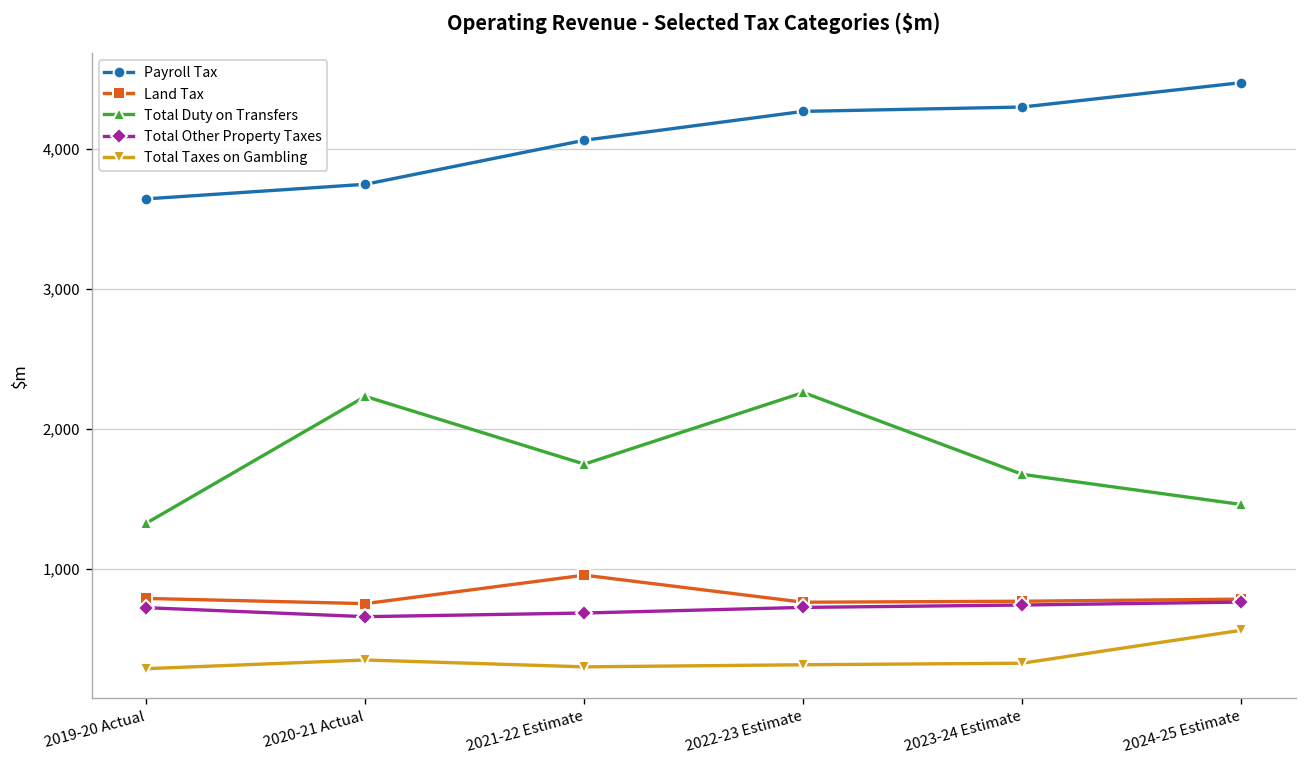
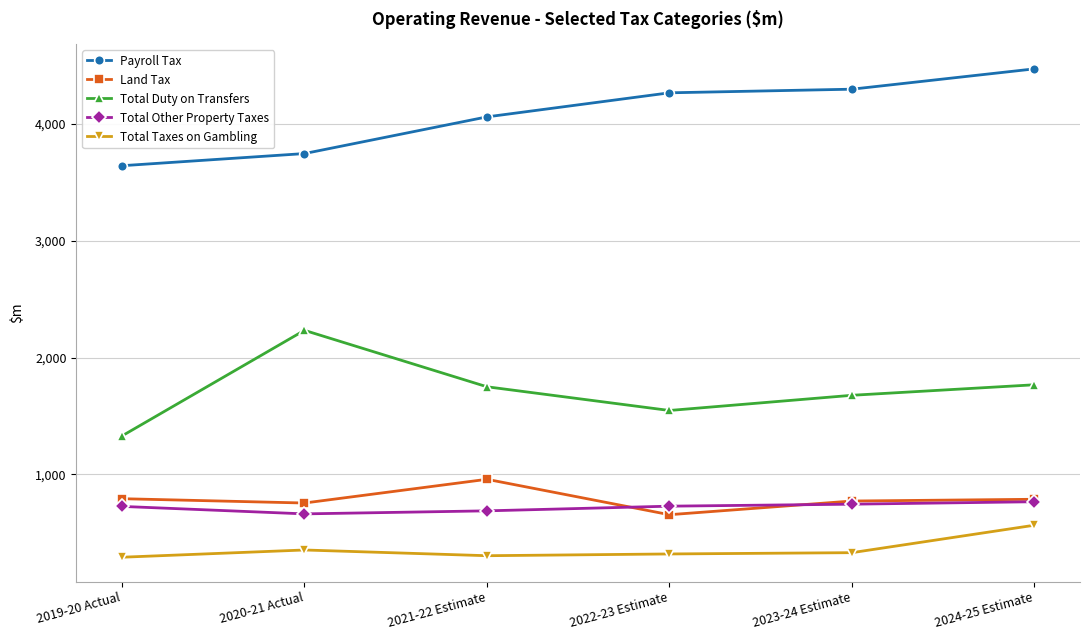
Land Tax, 2022-23 Estimate: 770 -> 660
Total Duty on Transfers, 2022-23 Estimate: 2,260 -> 1,550
Total Duty on Transfers, 2024-25 Estimate: 1,460 -> 1,770
